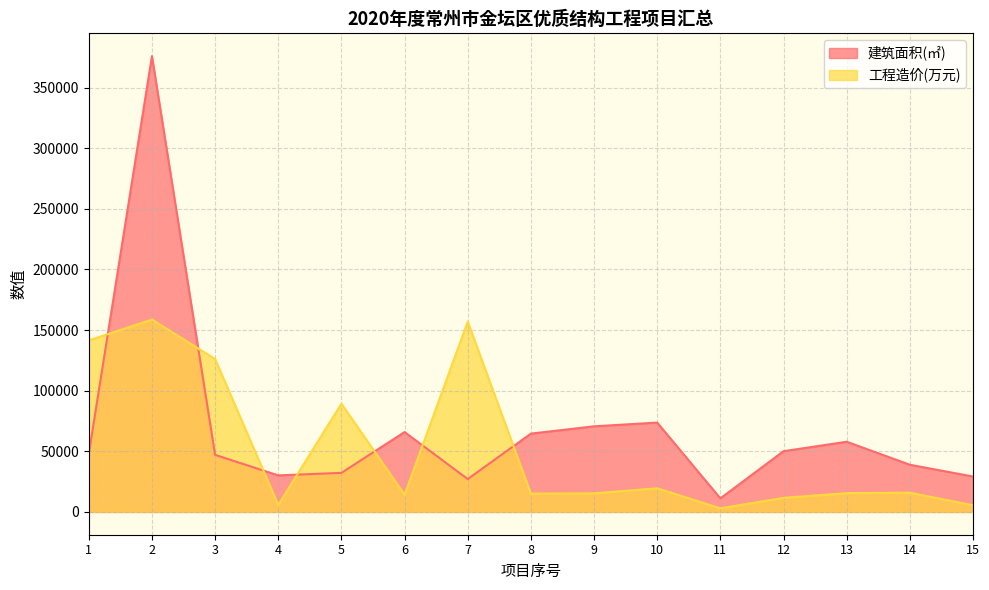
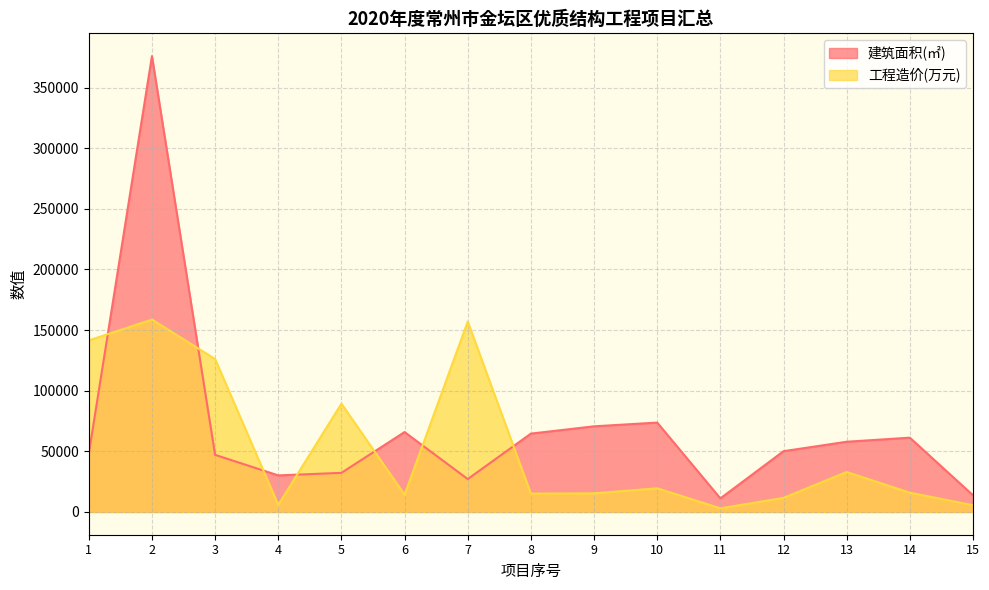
工程造价(万元), 13: 16000 -> 33000
建筑面积(㎡), 14: 39000 -> 61000
建筑面积(㎡), 15: 29000 -> 14000
